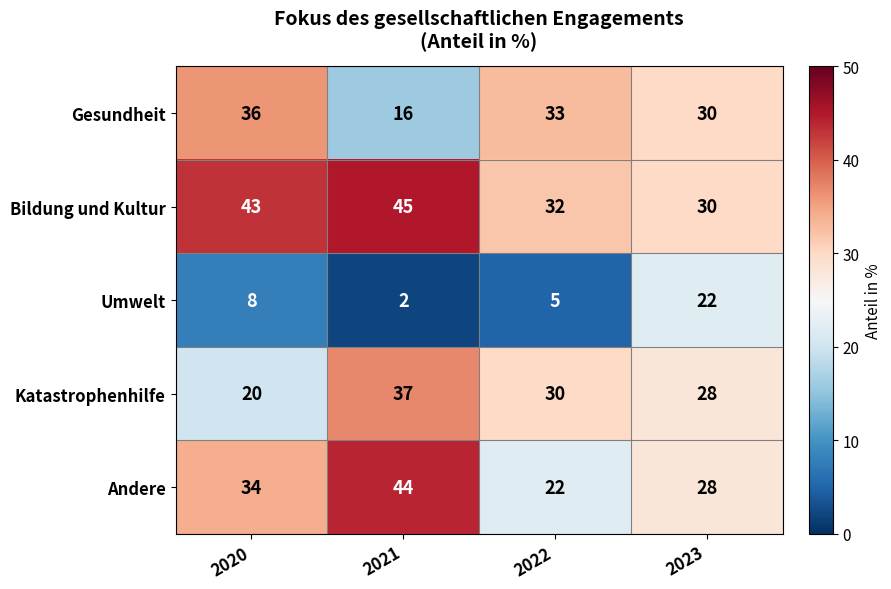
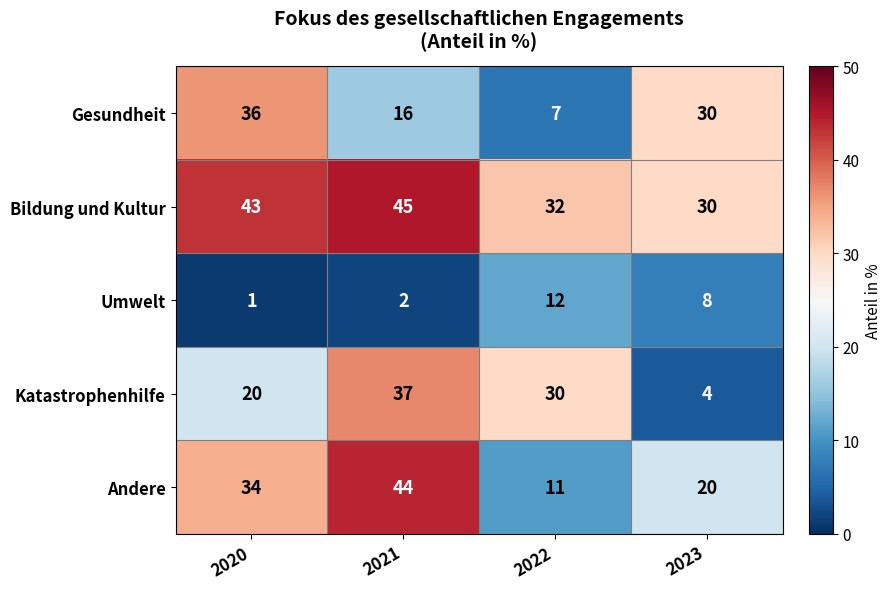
Gesundheit, 2022: 33 -> 7
Umwelt, 2020: 8 -> 1
Umwelt, 2022: 5 -> 12
Umwelt, 2023: 22 -> 8
Katastrophenhilfe, 2023: 28 -> 4
Andere, 2022: 22 -> 11
Andere, 2023: 28 -> 20
